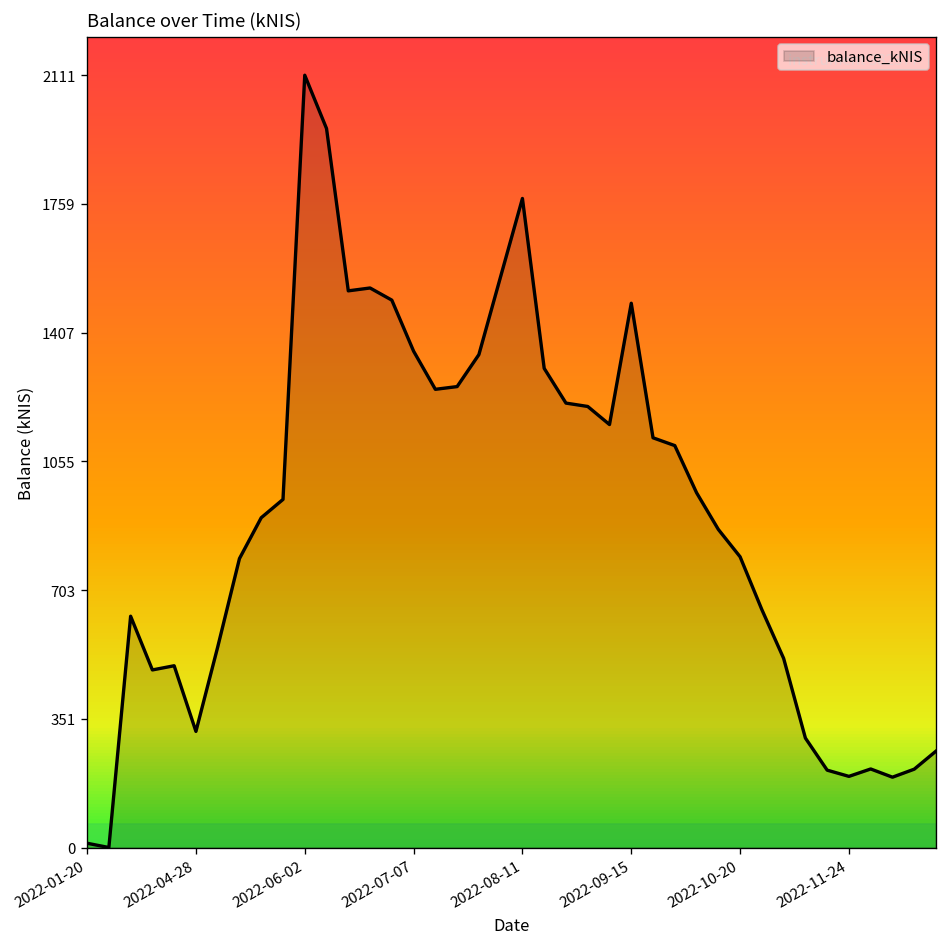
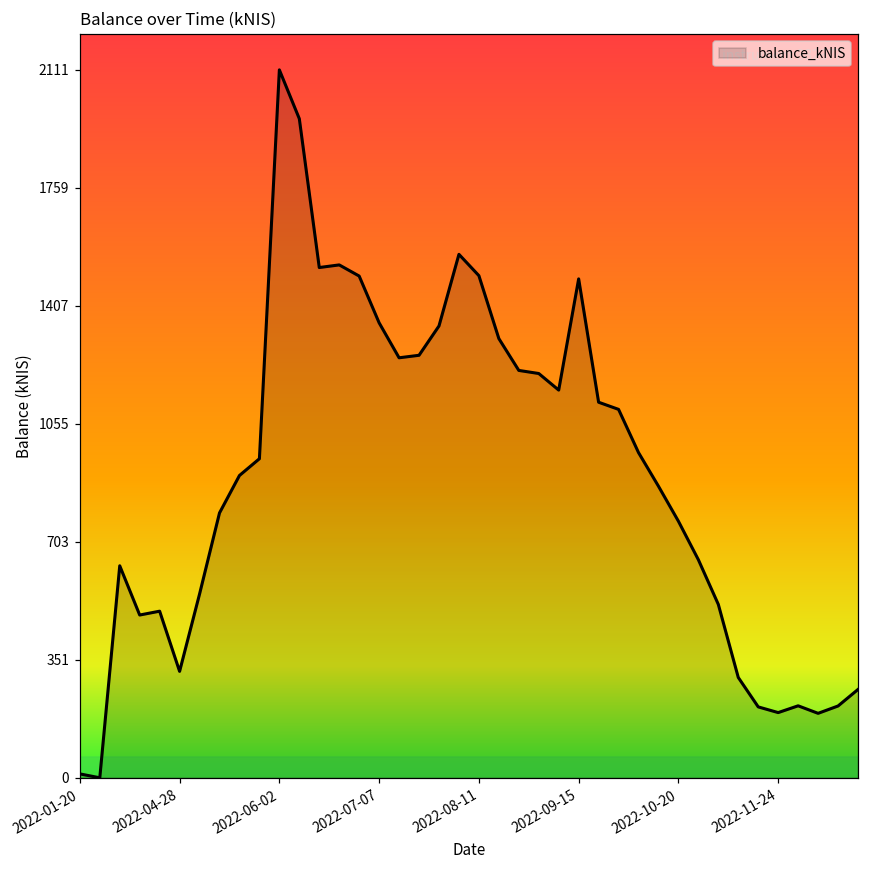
2022-08-11: 1770 -> 1500
2022-10-20: 790 -> 770
